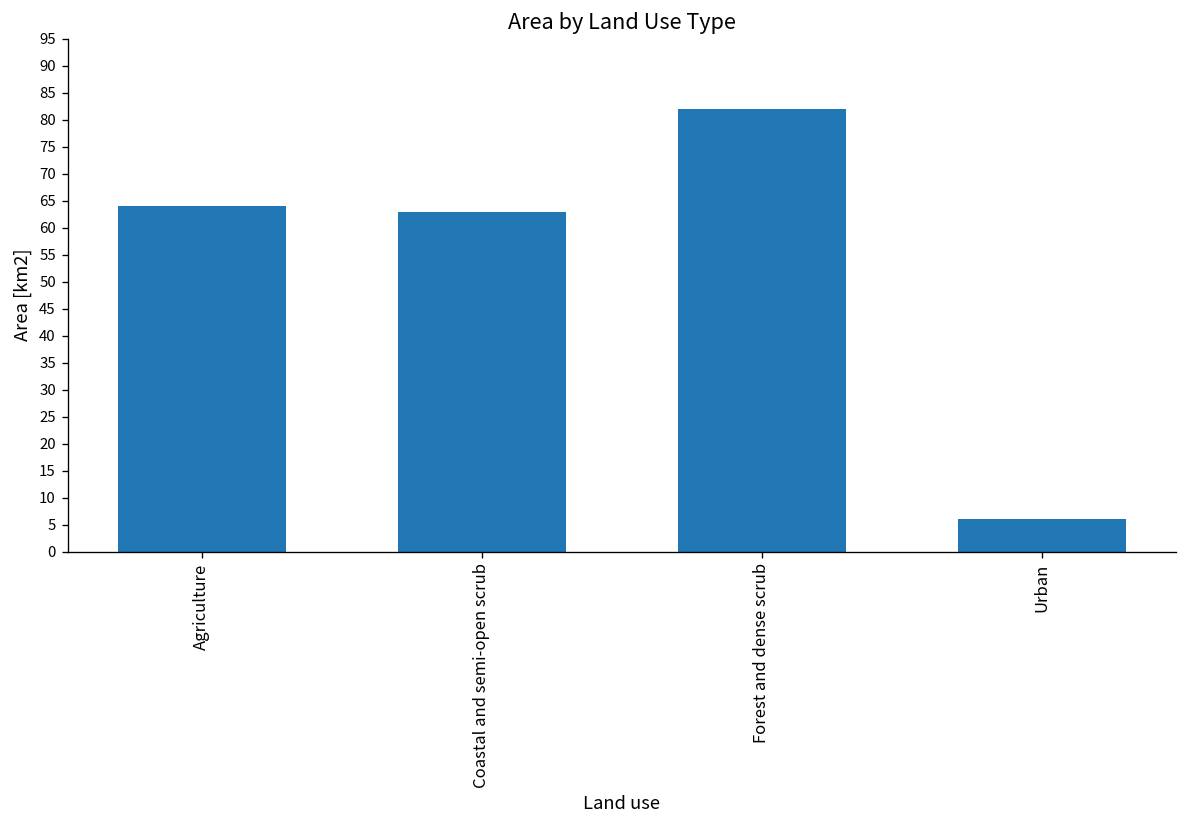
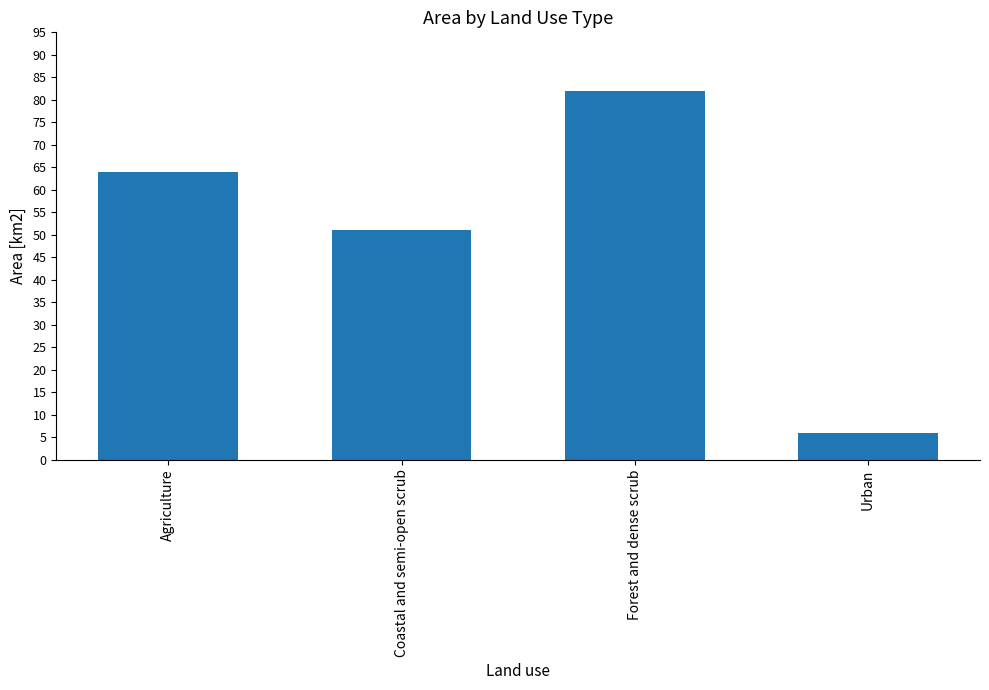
Coastal and semi-open scrub: 63 -> 51
